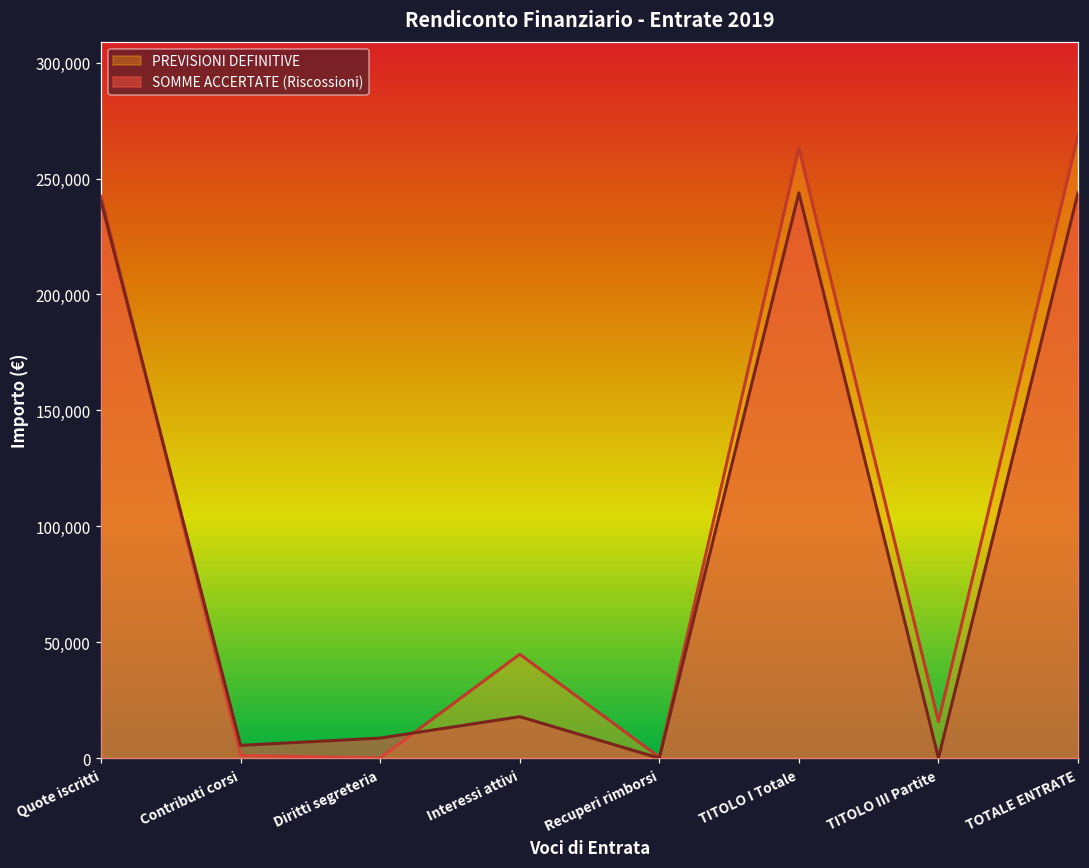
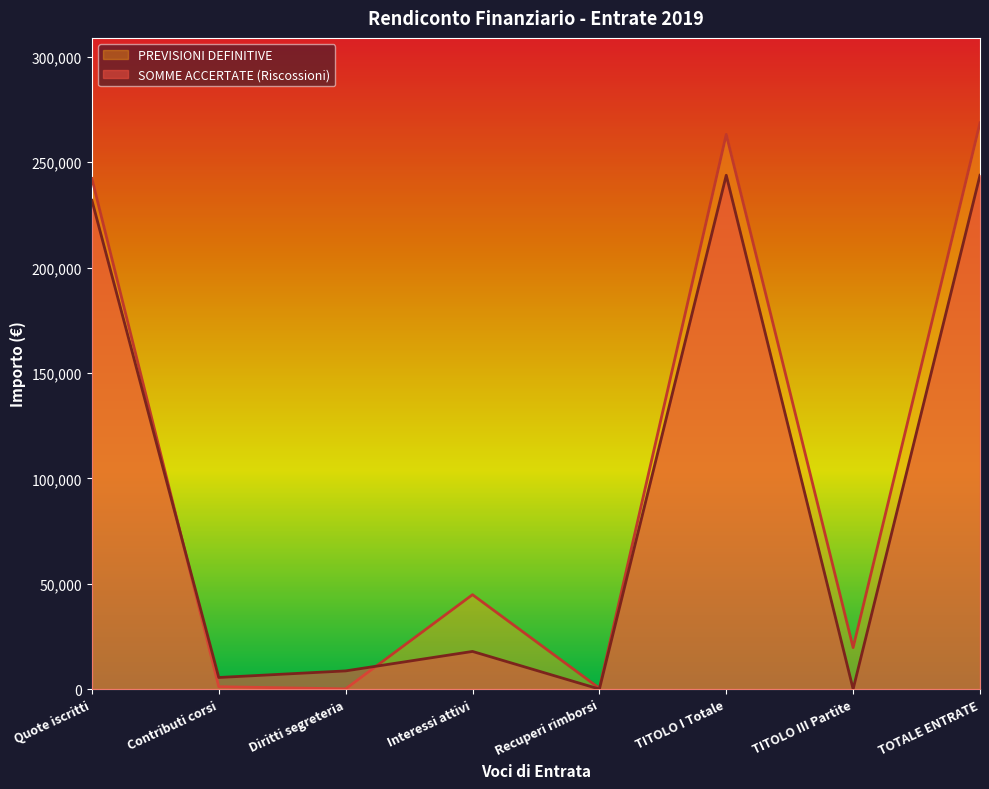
SOMME ACCERTATE (Riscossioni), Quote iscritti: 240,000 -> 232,000
PREVISIONI DEFINITIVE, TITOLO III Partite: 16,000 -> 20,000
